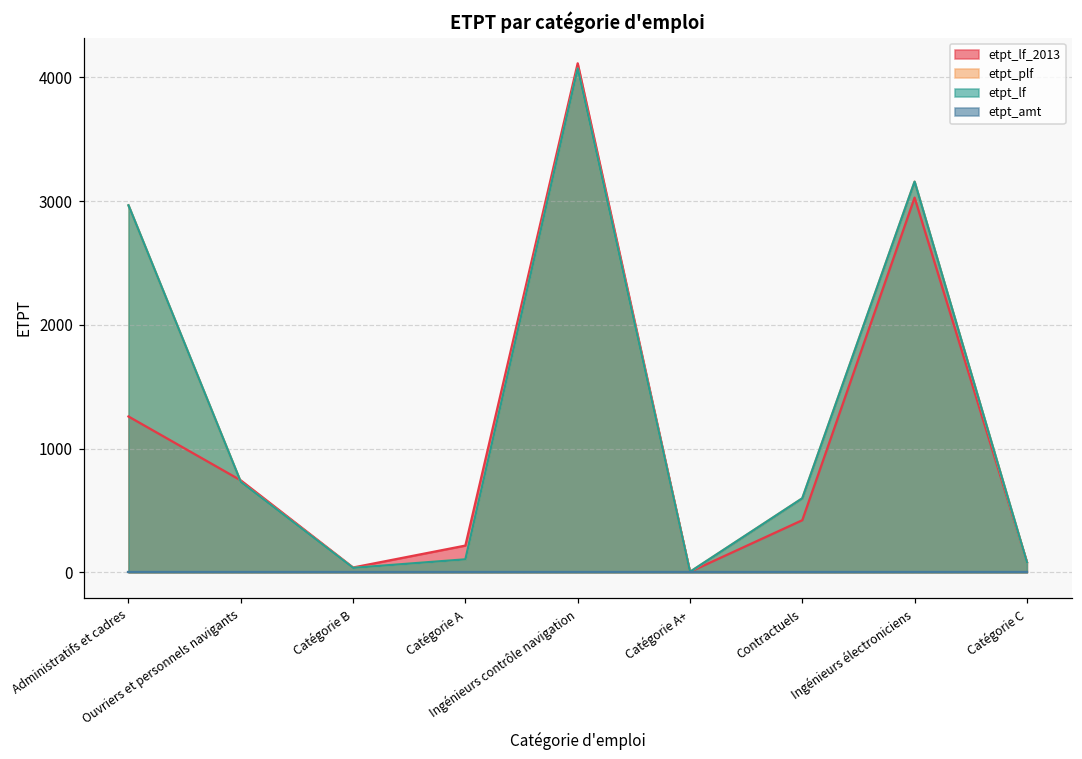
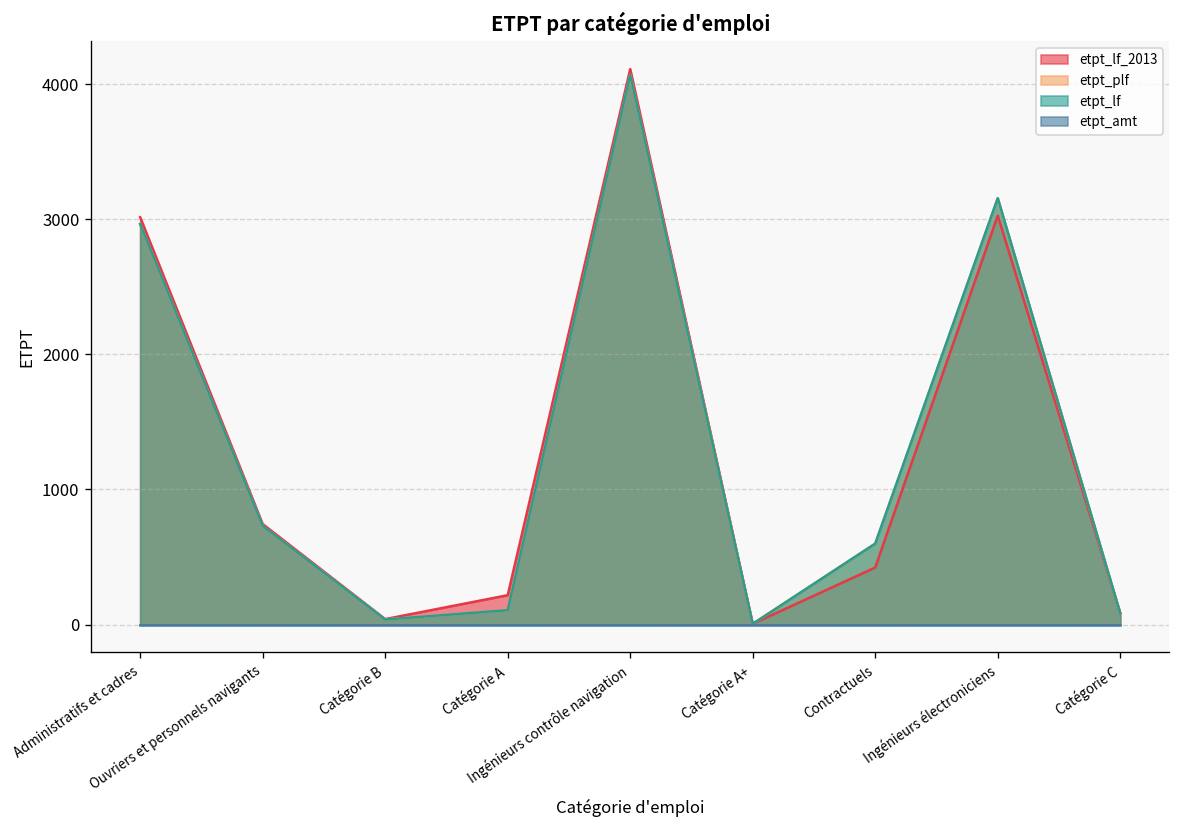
etpt_lf_2013, Administratifs et cadres: 1260 -> 3020
